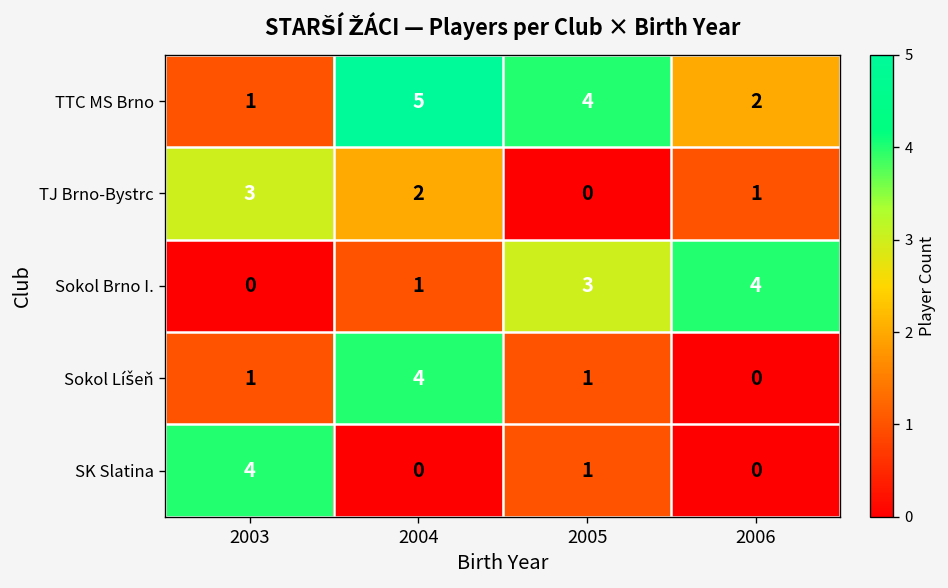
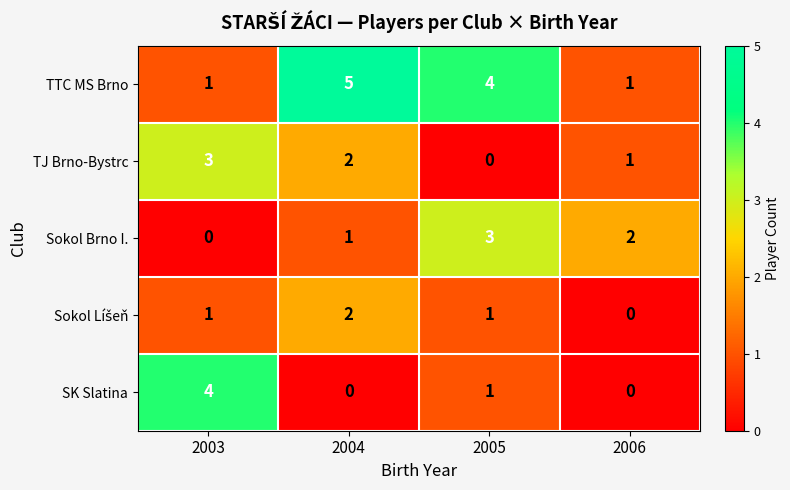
TTC MS Brno, 2006: 2 -> 1
Sokol Brno I., 2006: 4 -> 2
Sokol Líšeň, 2004: 4 -> 2
